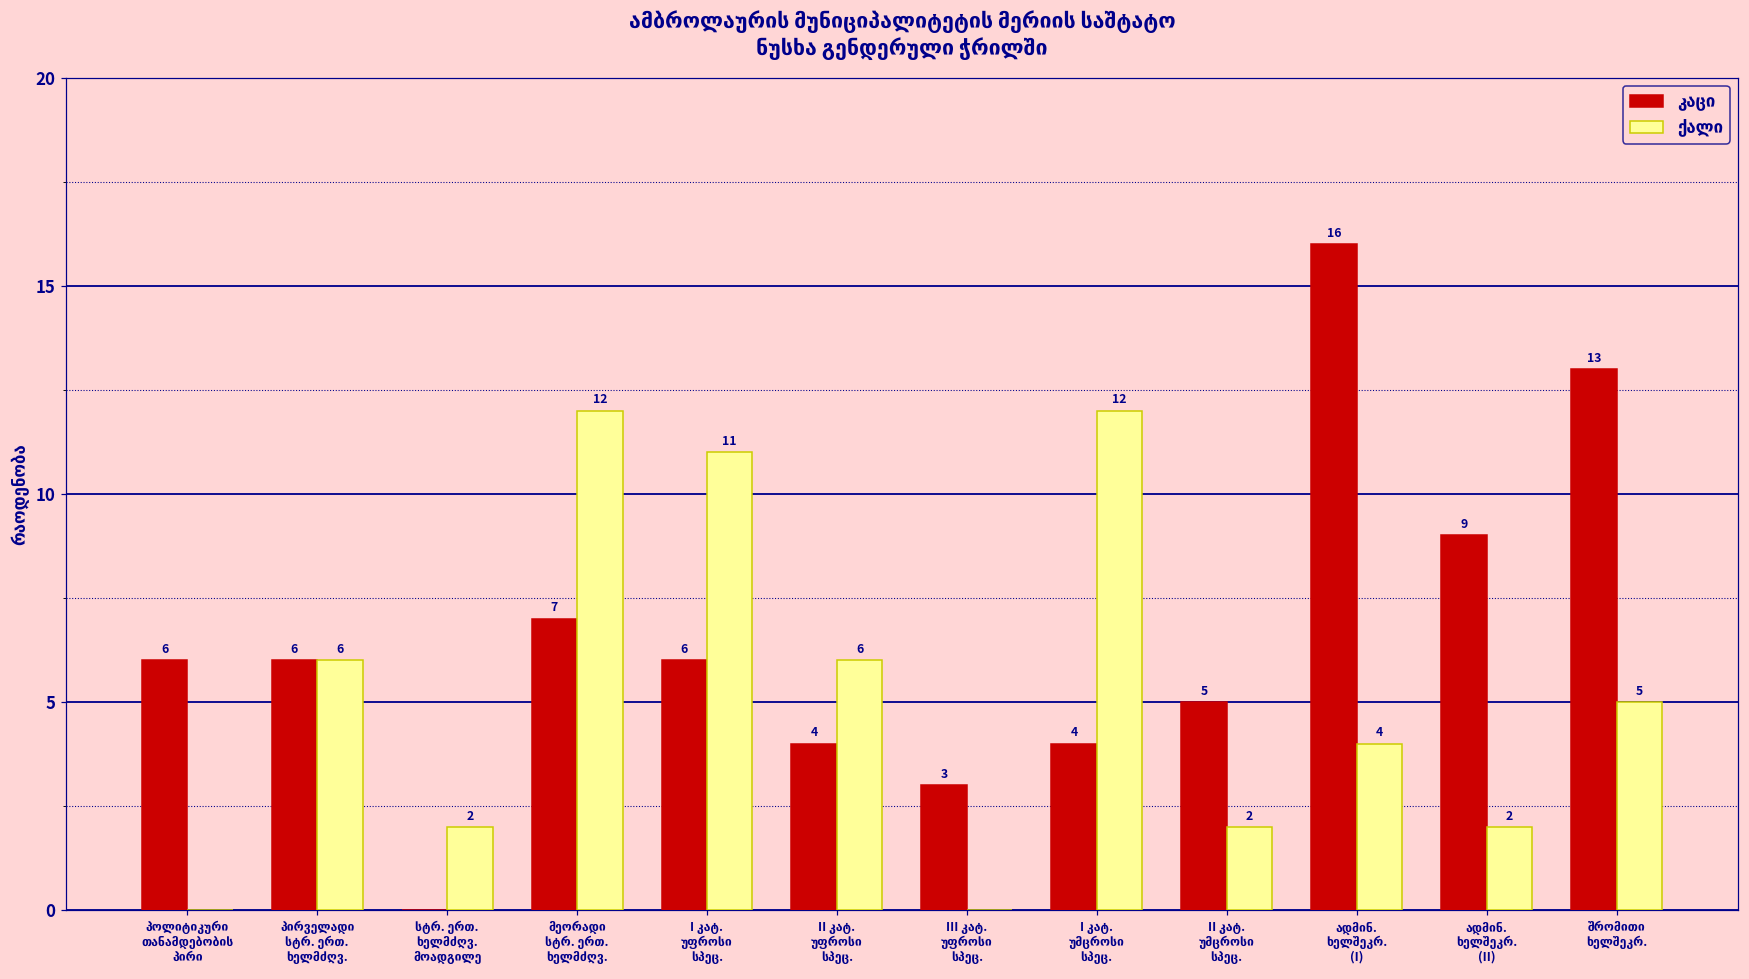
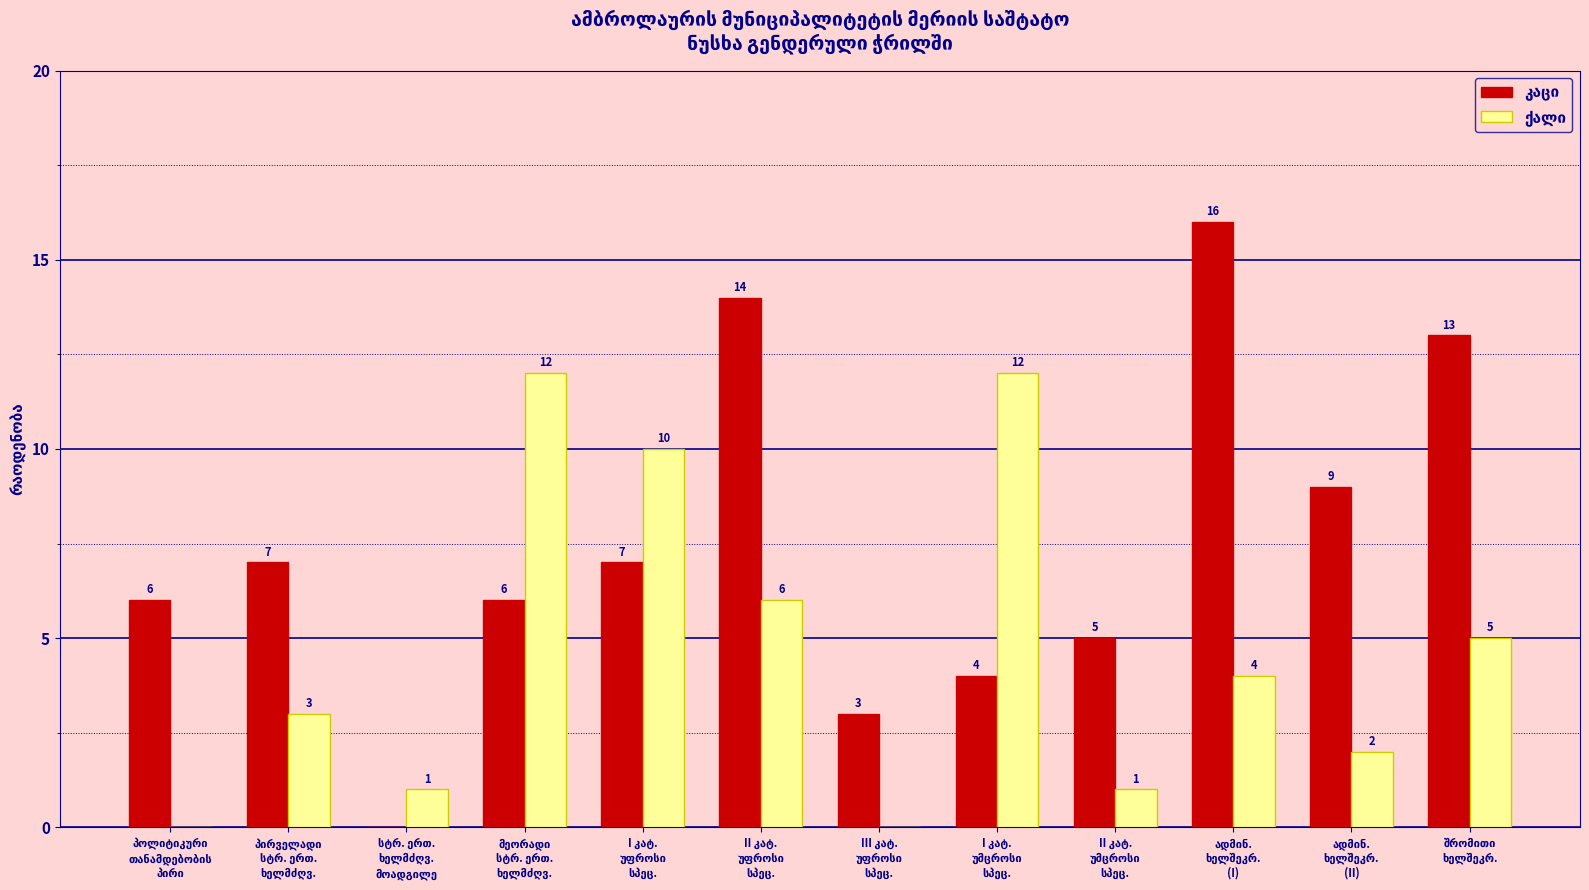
კაცი, პირველადი სტრ. ერთ. ხელმძღვ.: 6 -> 7
ქალი, პირველადი სტრ. ერთ. ხელმძღვ.: 6 -> 3
ქალი, სტრ. ერთ. ხელმძღვ. მოადგილე: 2 -> 1
კაცი, მეორადი სტრ. ერთ. ხელმძღვ.: 7 -> 6
კაცი, I კატ. უფროსი სპეც.: 6 -> 7
ქალი, I კატ. უფროსი სპეც.: 11 -> 10
კაცი, II კატ. უფროსი სპეც.: 4 -> 14
ქალი, II კატ. უმცროსი სპეც.: 2 -> 1
